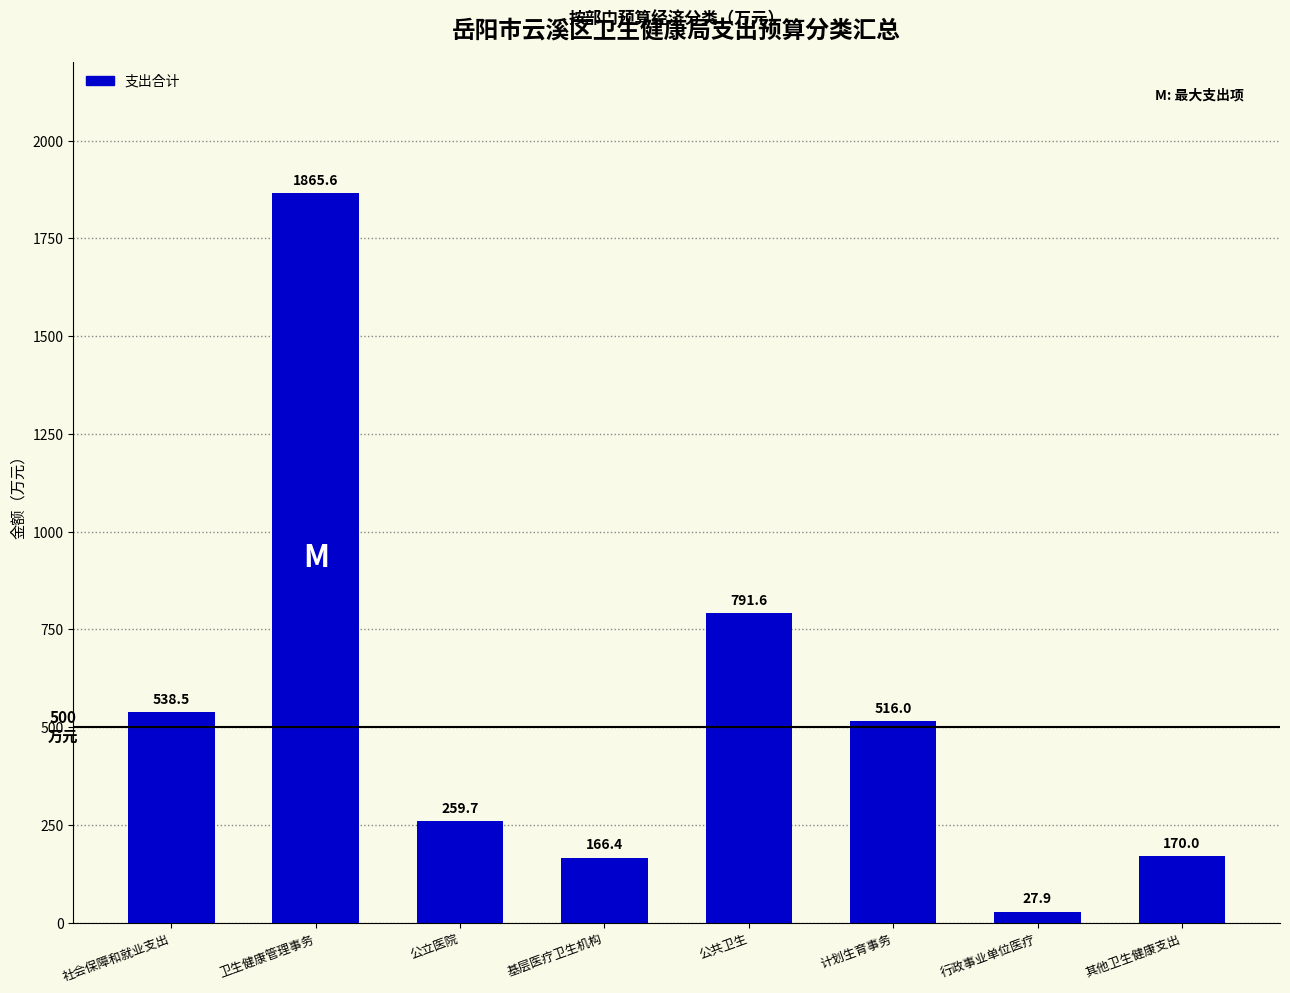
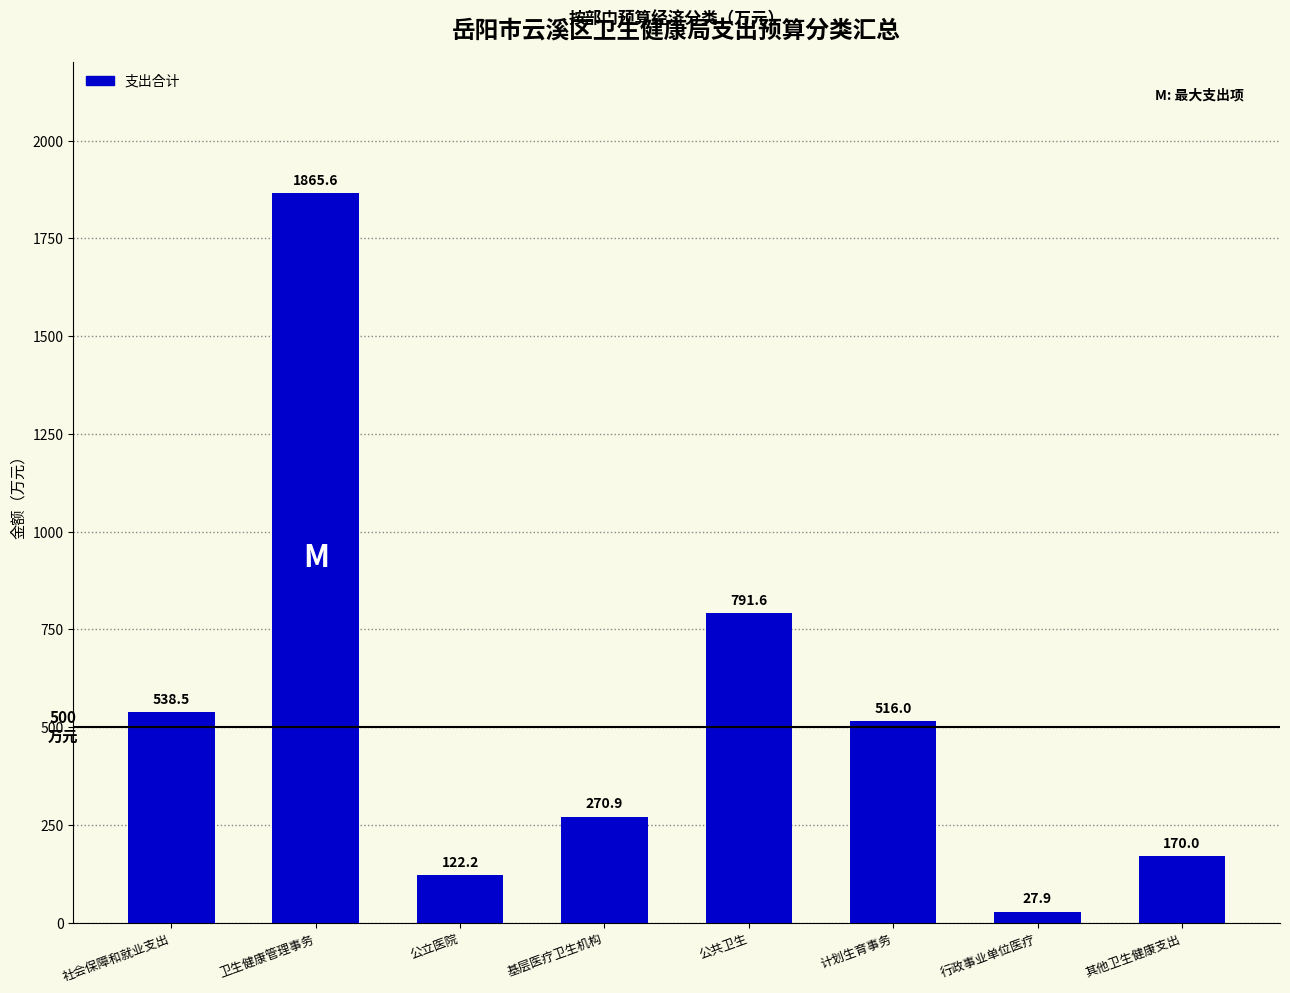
公立医院: 259.7 -> 122.2
基层医疗卫生机构: 166.4 -> 270.9
